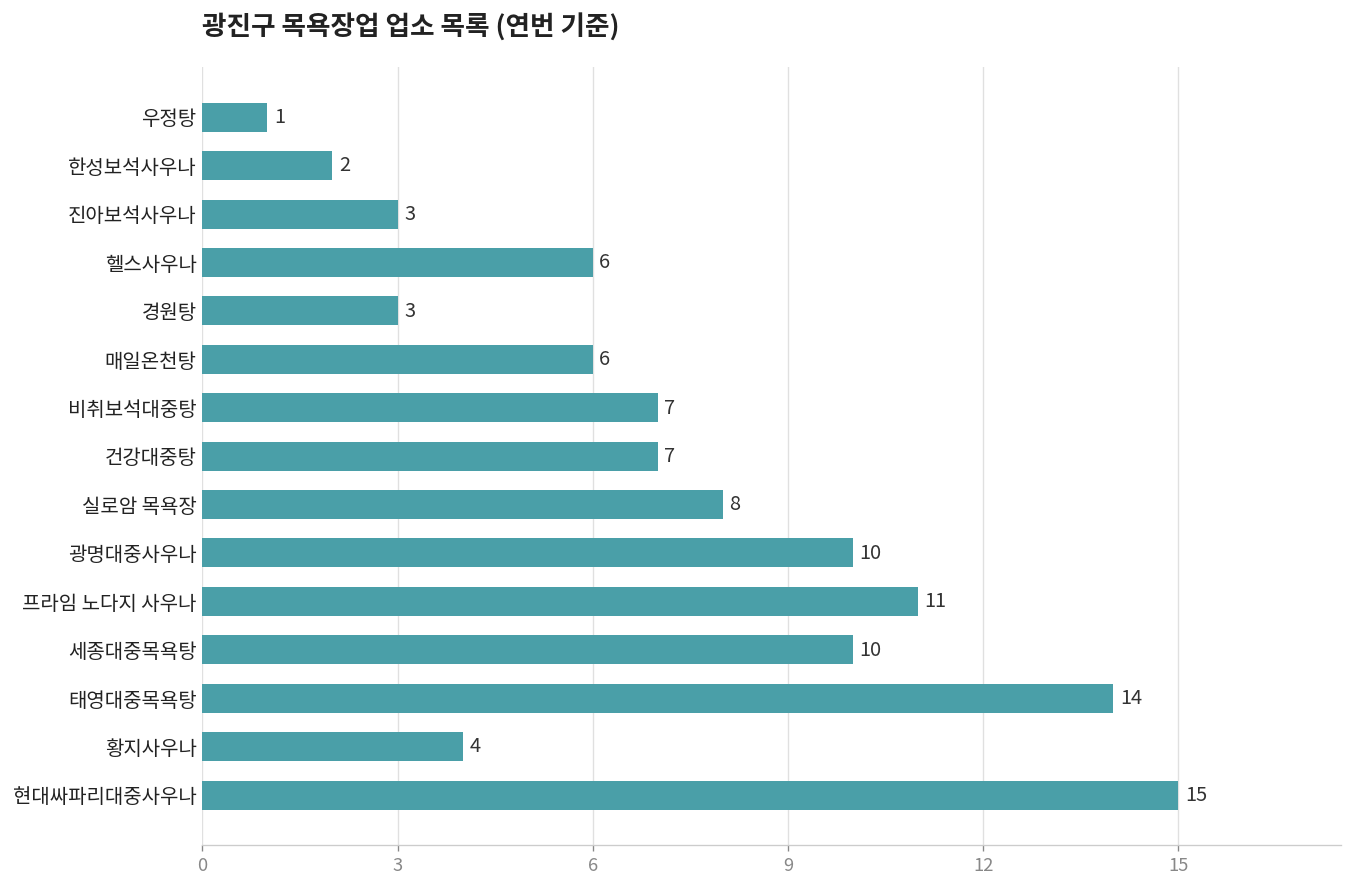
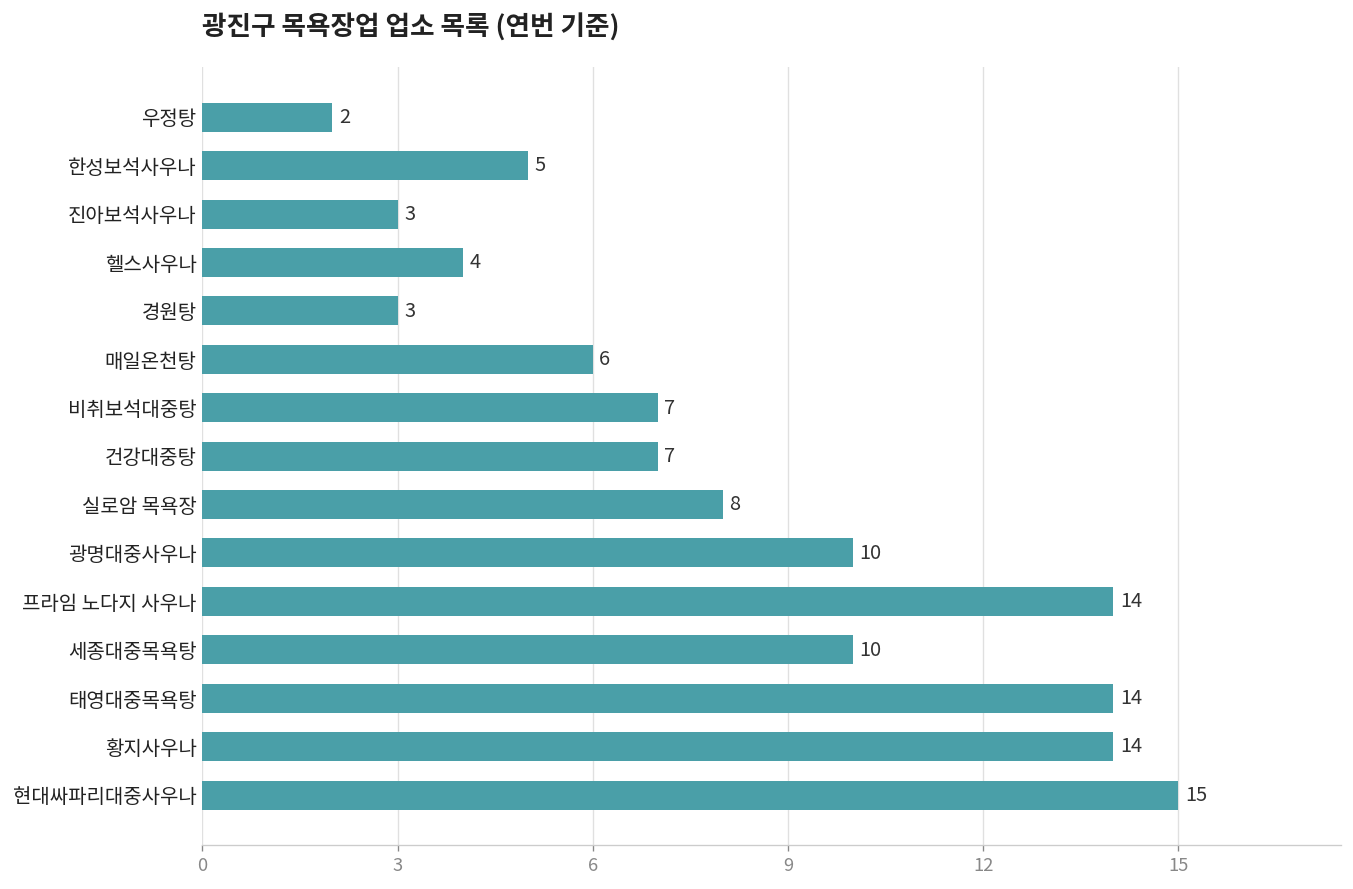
우정탕: 1 -> 2
한성보석사우나: 2 -> 5
헬스사우나: 6 -> 4
프라임 노다지 사우나: 11 -> 14
황지사우나: 4 -> 14
